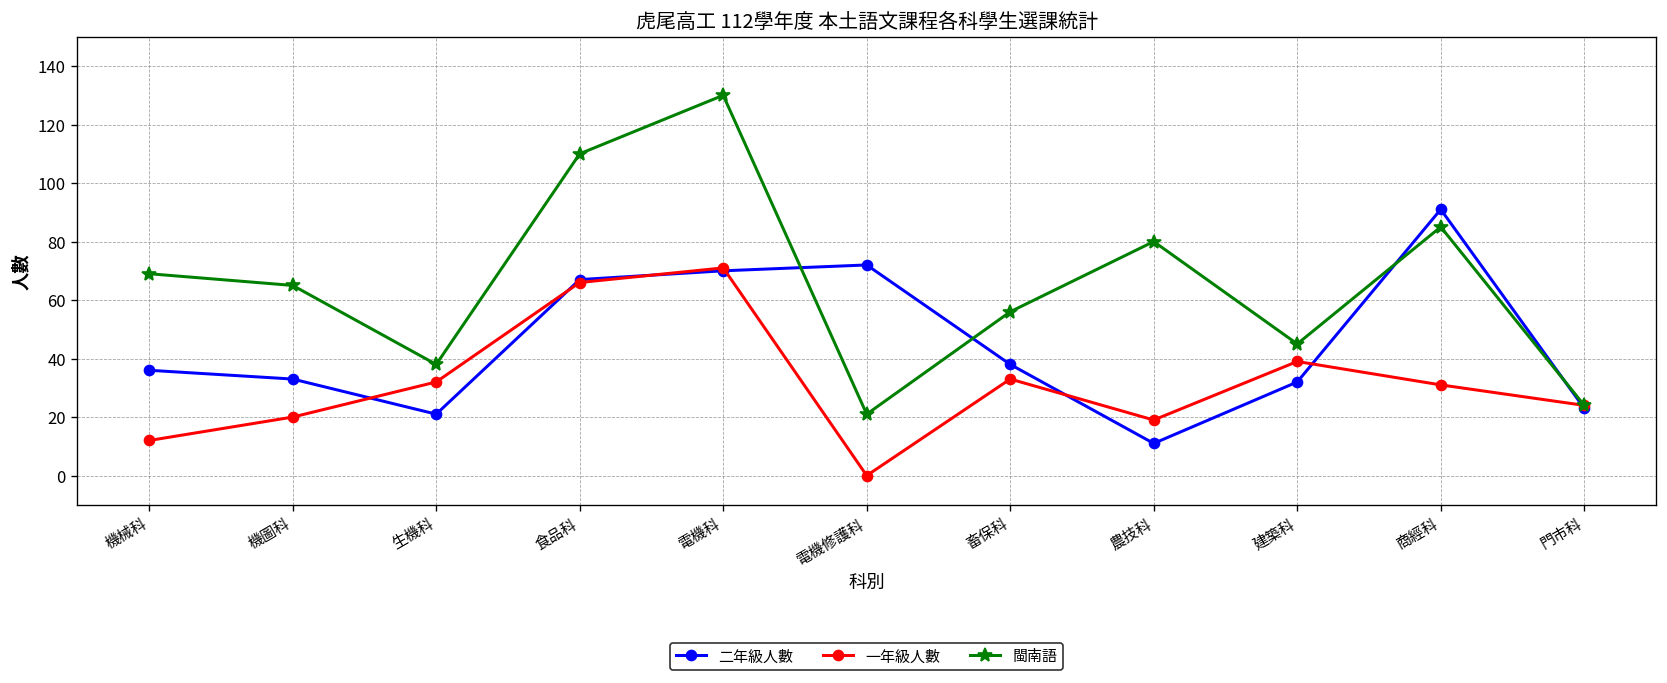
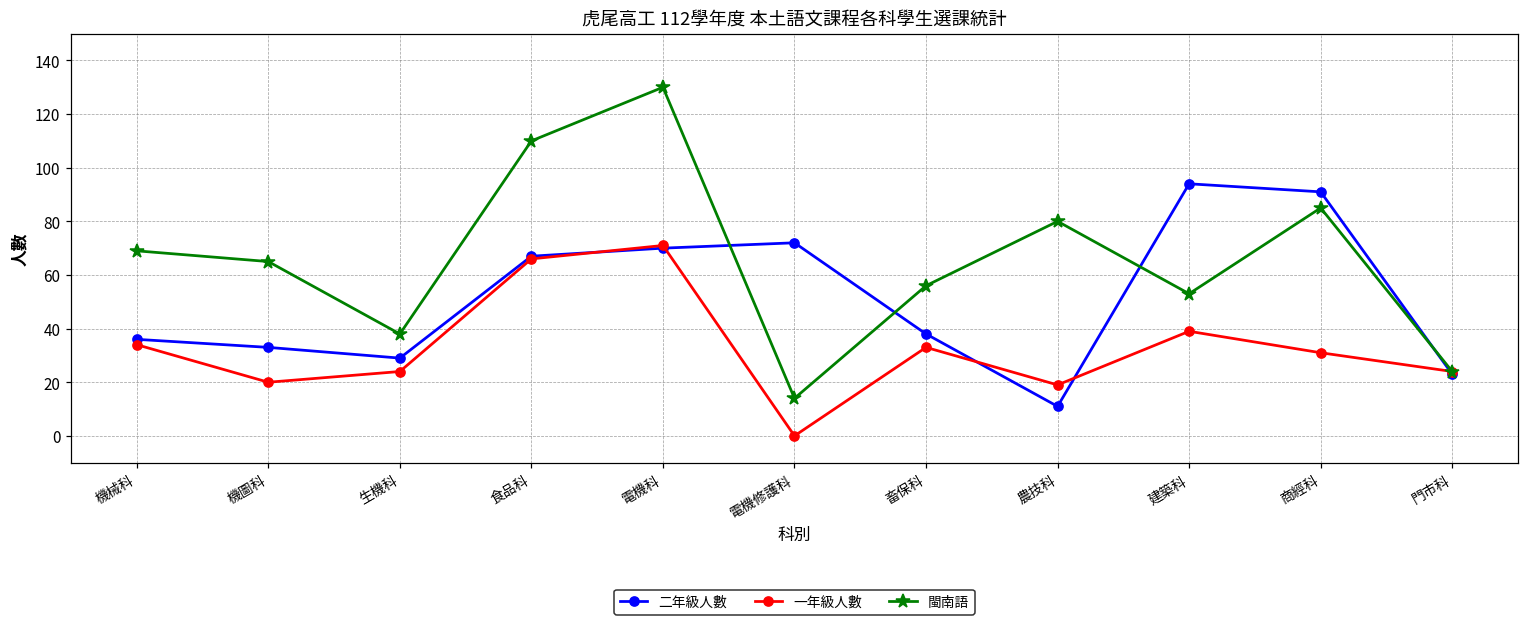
一年級人數, 機械科: 12 -> 34
二年級人數, 生機科: 21 -> 29
一年級人數, 生機科: 32 -> 24
閩南語, 電機修護科: 21 -> 14
二年級人數, 建築科: 32 -> 94
閩南語, 建築科: 45 -> 53
